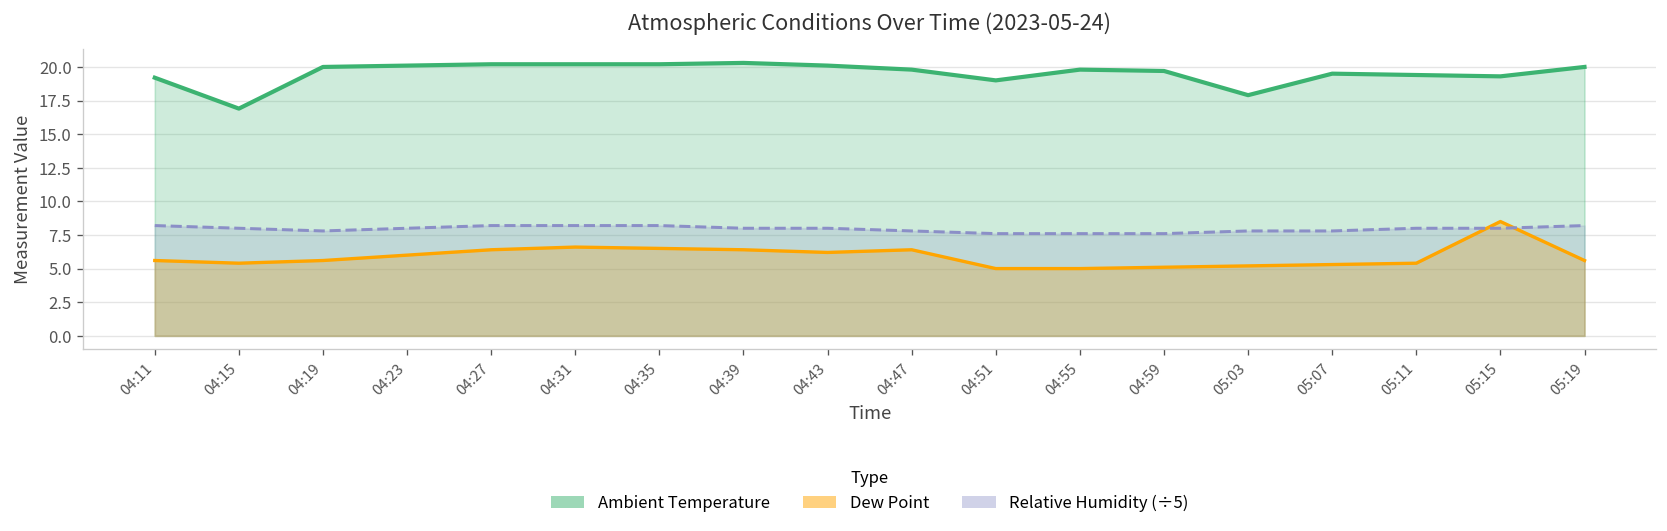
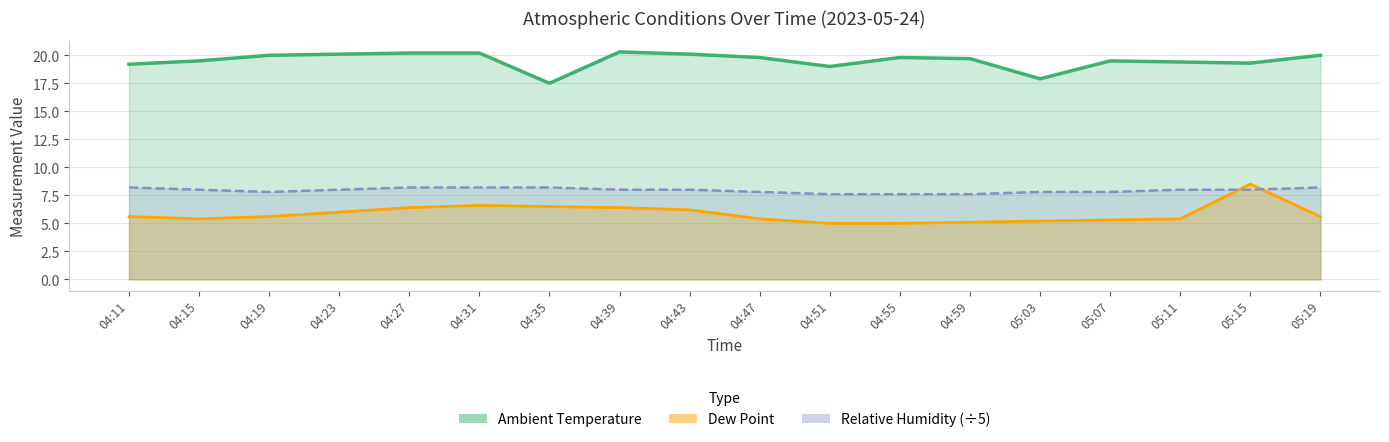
Ambient Temperature, 04:15: 16.9 -> 19.5
Ambient Temperature, 04:35: 20.2 -> 17.5
Dew Point, 04:47: 6.4 -> 5.4
